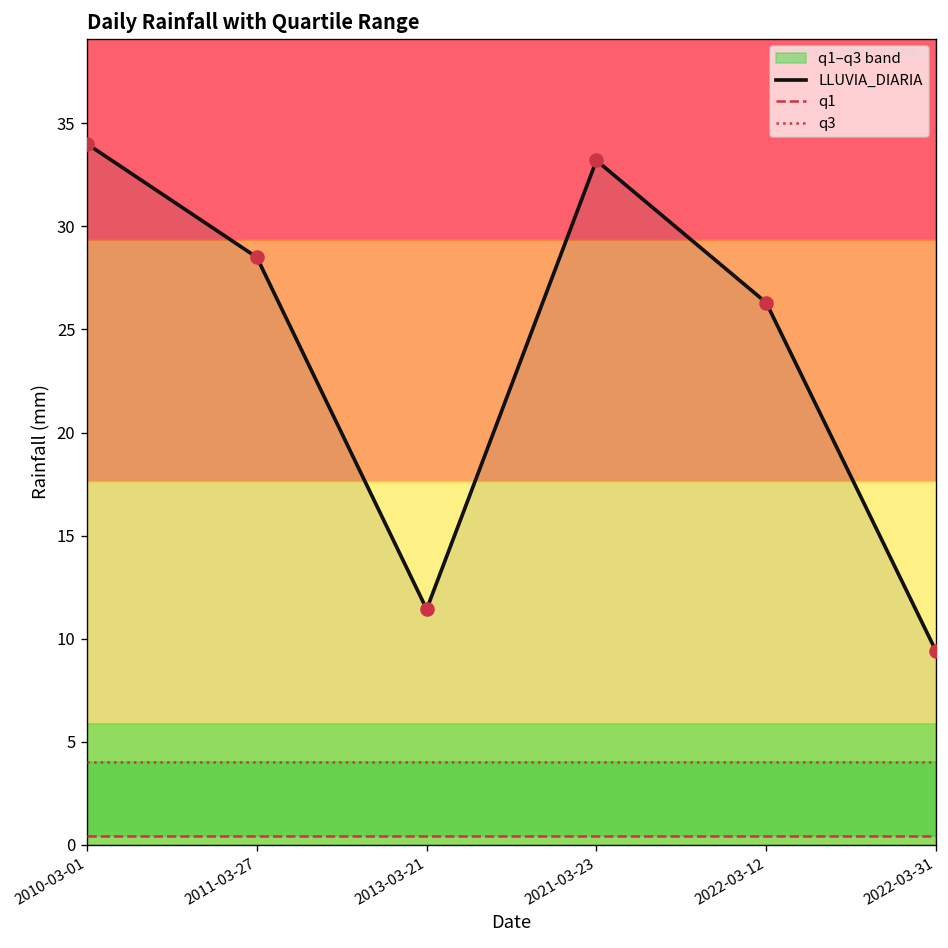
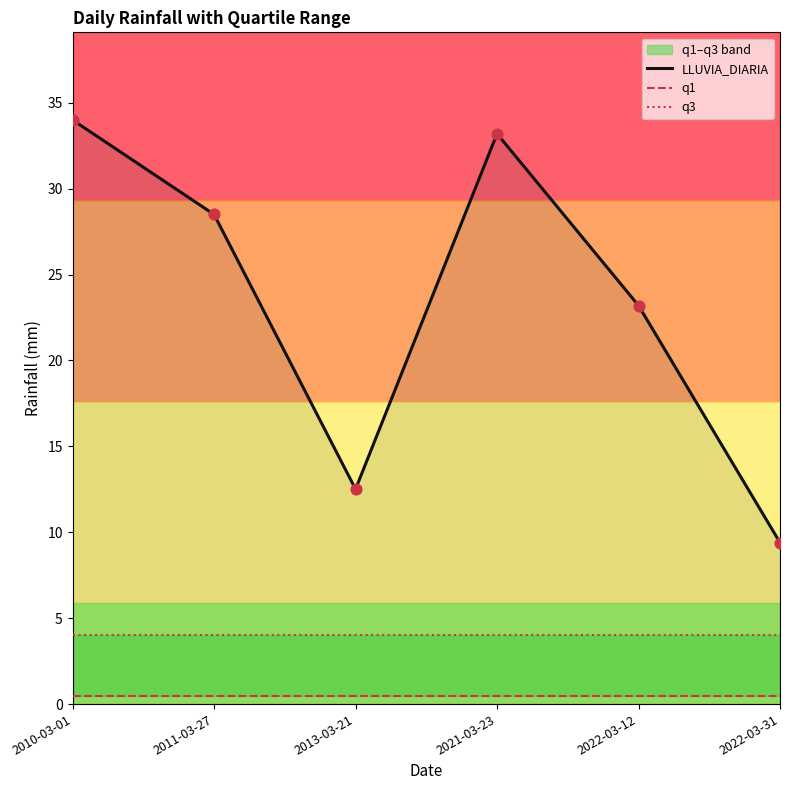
LLUVIA_DIARIA, 2013-03-21: 11.4 -> 12.5
LLUVIA_DIARIA, 2022-03-12: 26.3 -> 23.2
